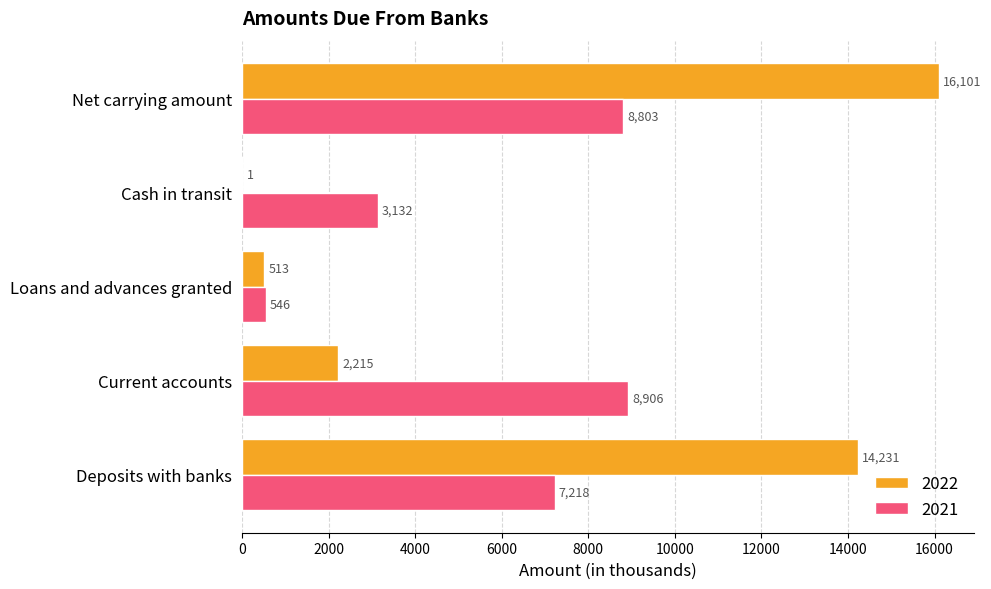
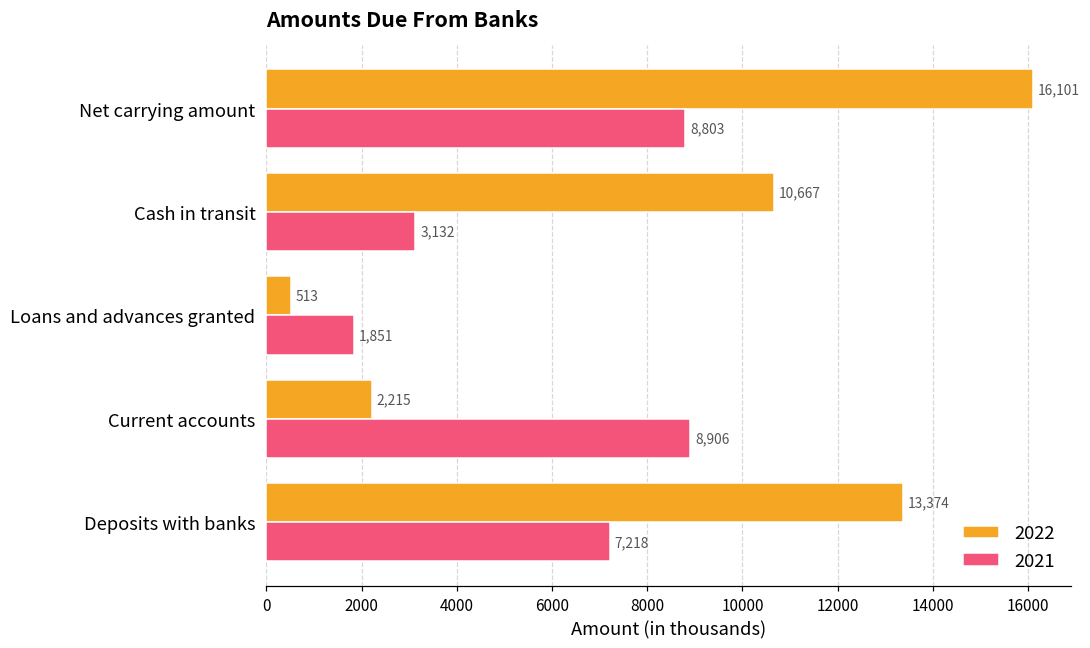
2022, Cash in transit: 1 -> 10,667
2021, Loans and advances granted: 546 -> 1,851
2022, Deposits with banks: 14,231 -> 13,374
